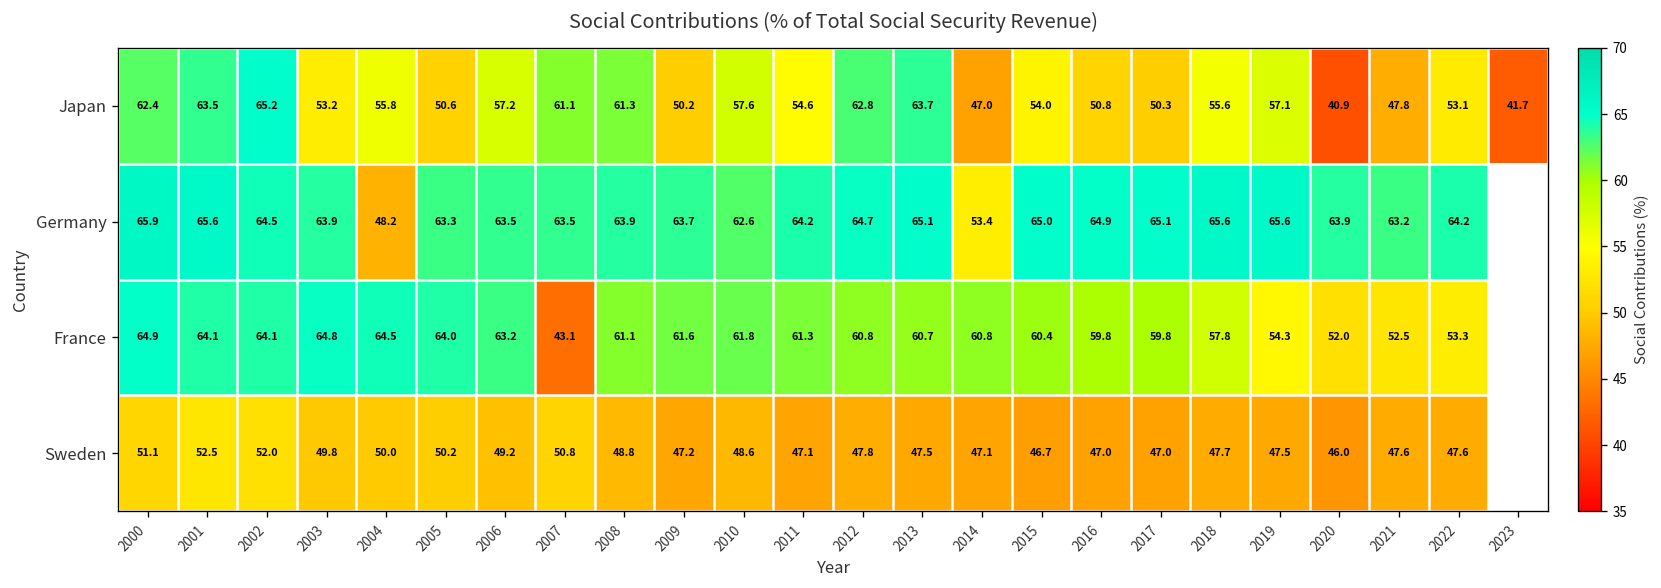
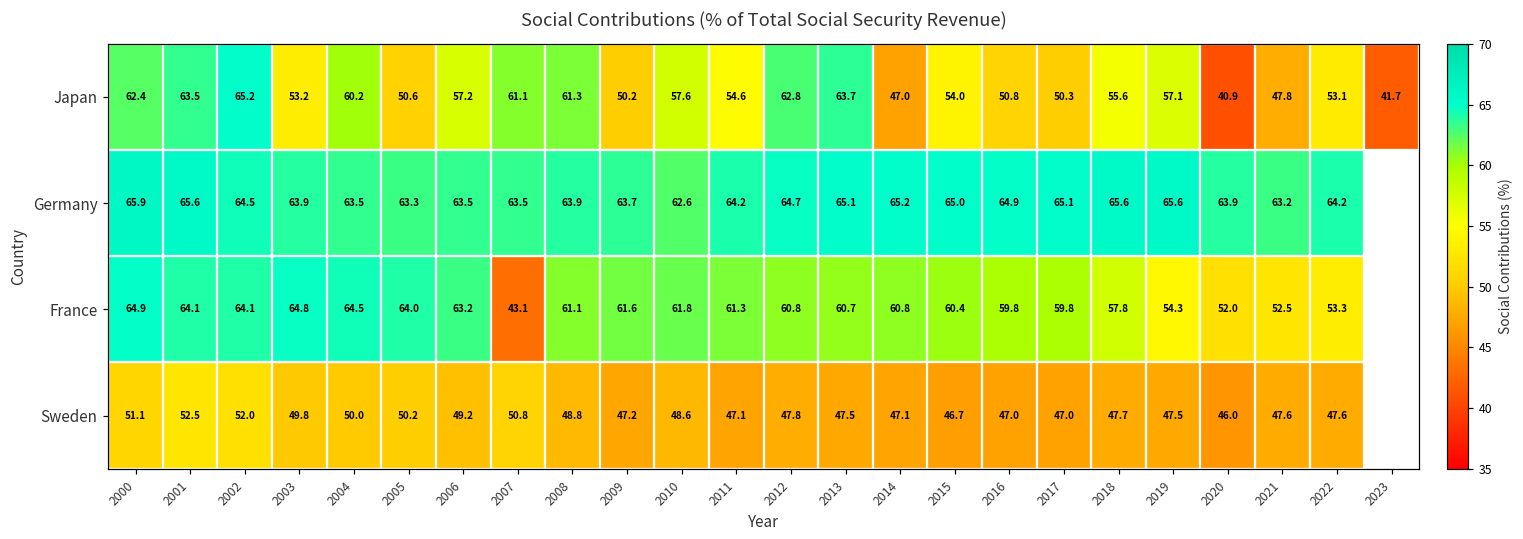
Japan, 2004: 55.8 -> 60.2
Germany, 2004: 48.2 -> 63.5
Germany, 2014: 53.4 -> 65.2
